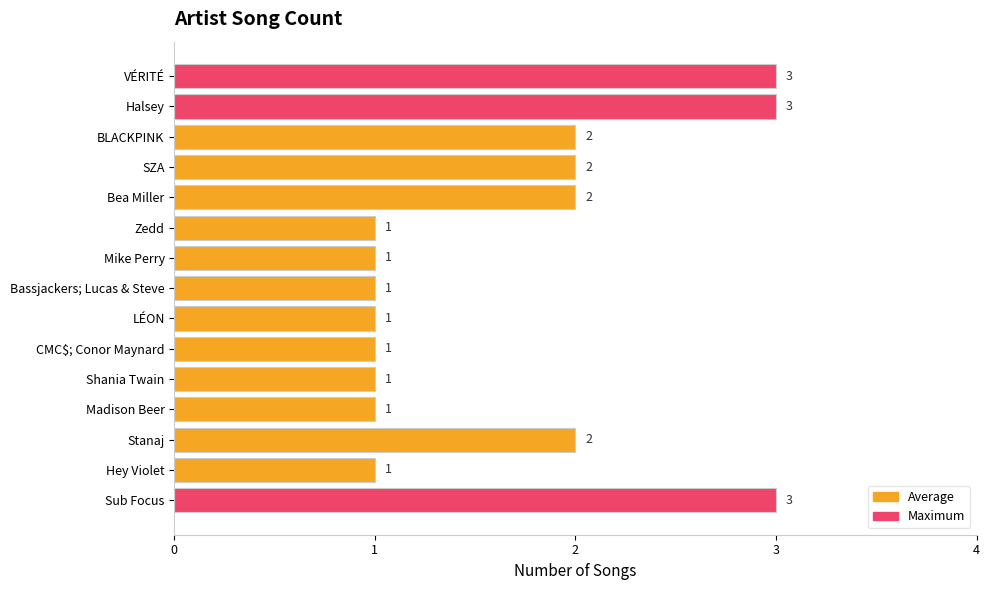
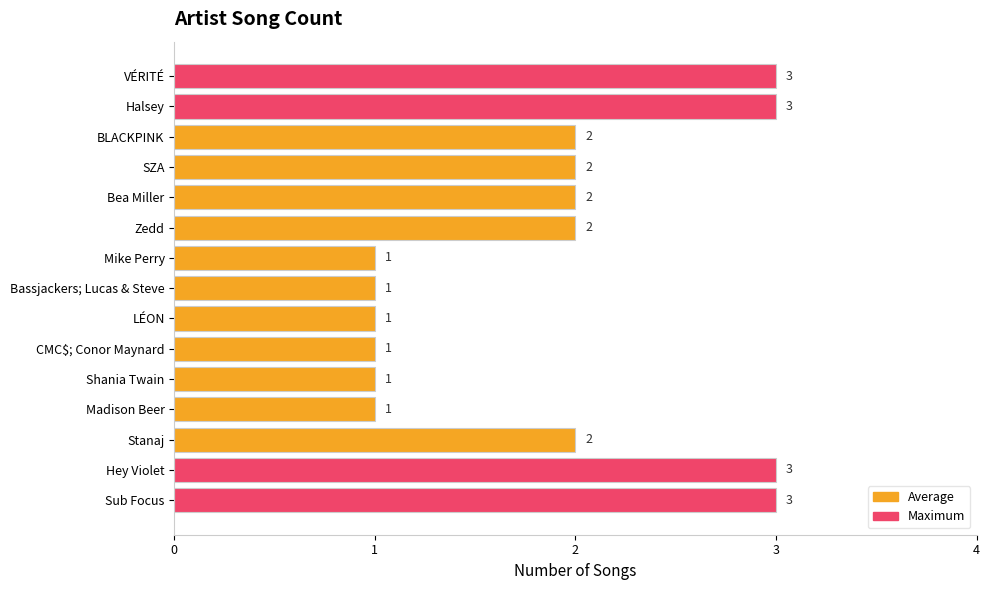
Zedd: 1 -> 2
Hey Violet: 1 -> 3
